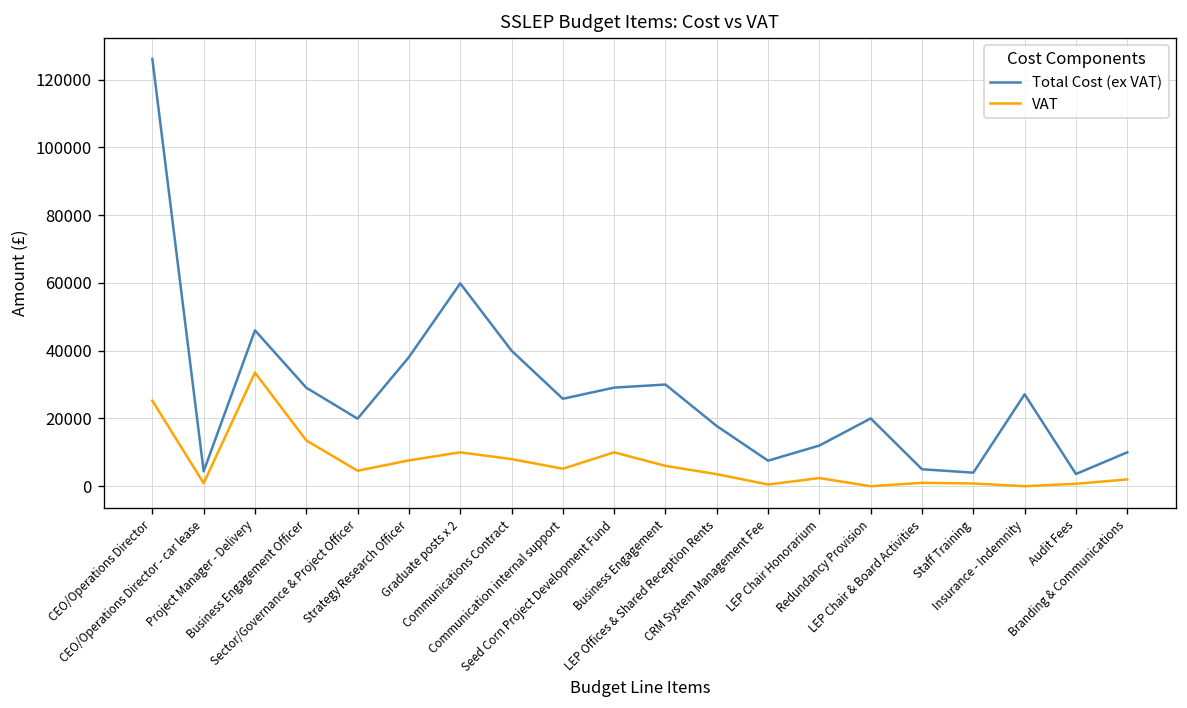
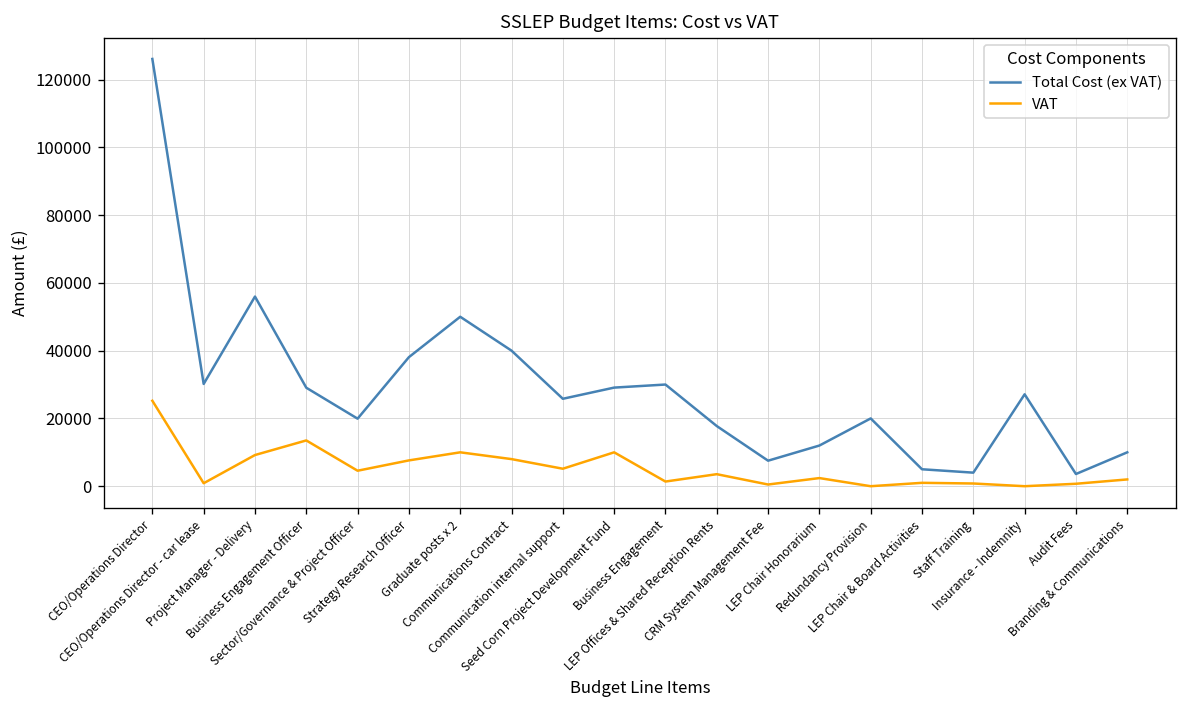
Total Cost (ex VAT), CEO/Operations Director - car lease: 4000 -> 30000
Total Cost (ex VAT), Project Manager - Delivery: 46000 -> 56000
VAT, Project Manager - Delivery: 34000 -> 9000
Total Cost (ex VAT), Graduate posts x 2: 60000 -> 50000
VAT, Business Engagement: 6000 -> 1000
